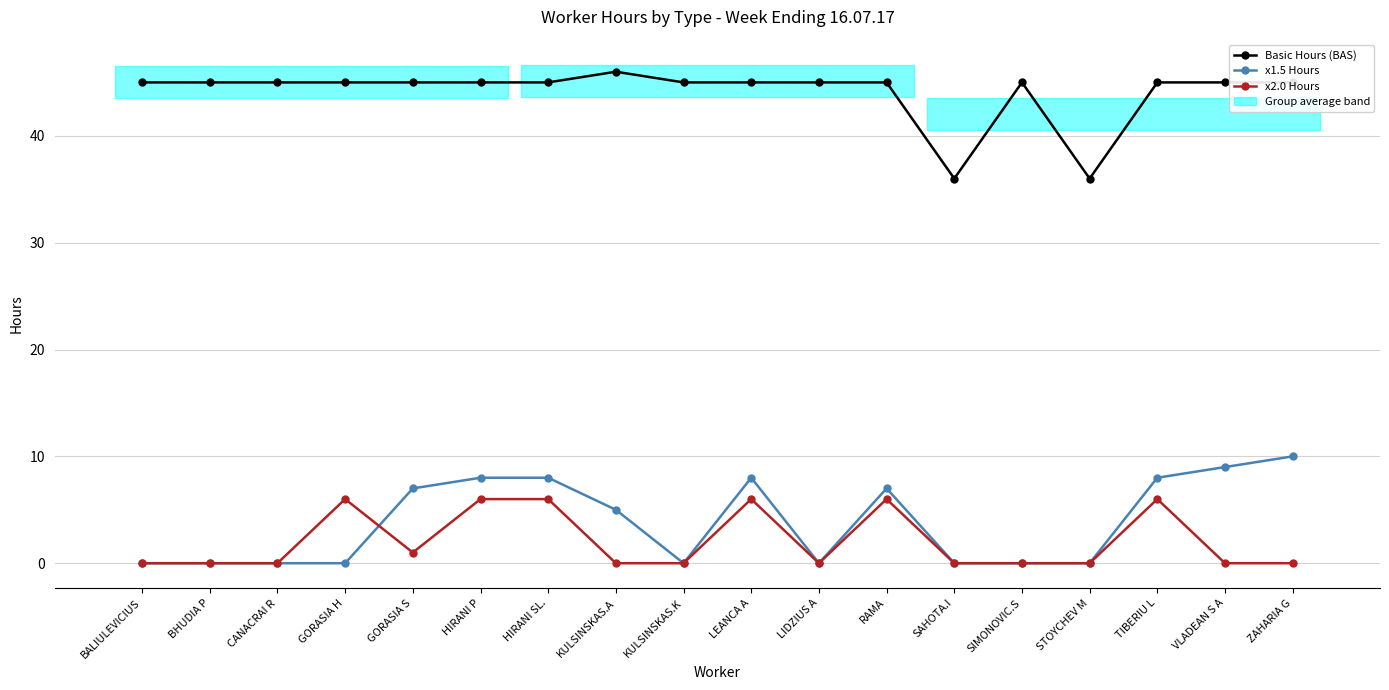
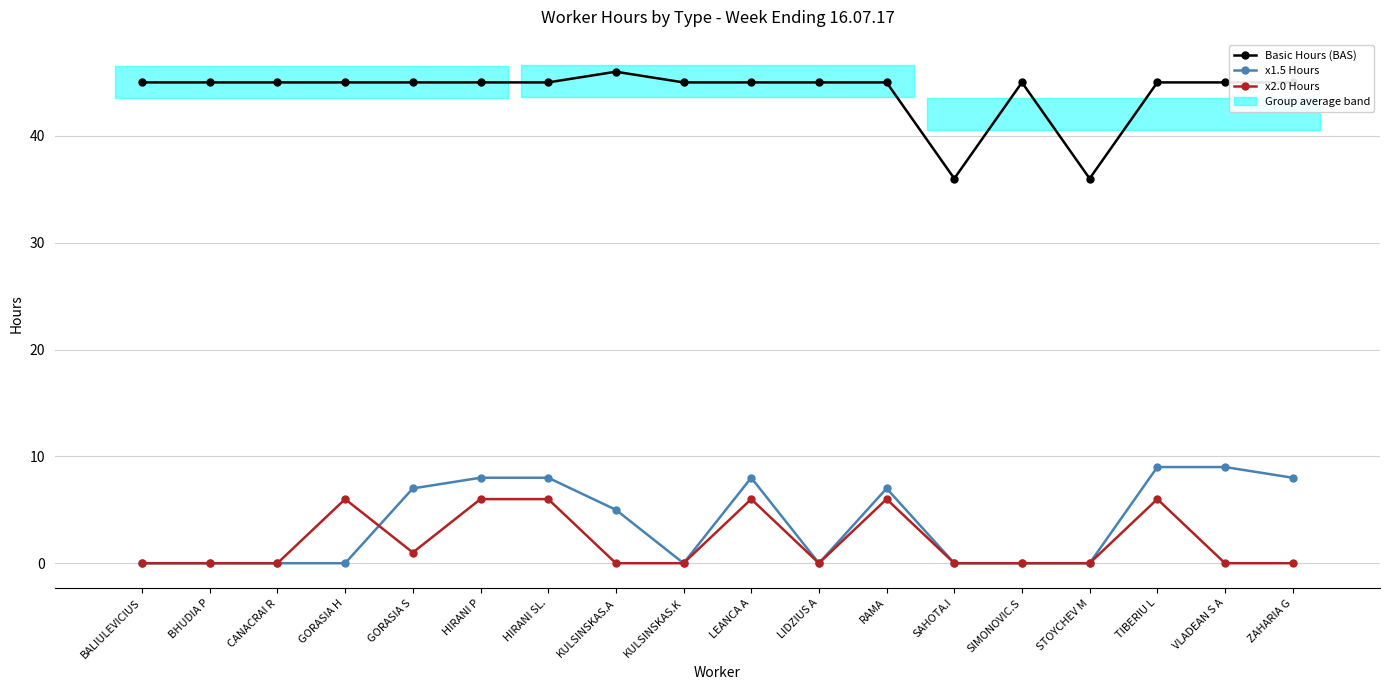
x1.5 Hours, TIBERIU L: 8 -> 9
x1.5 Hours, ZAHARIA G: 10 -> 8
